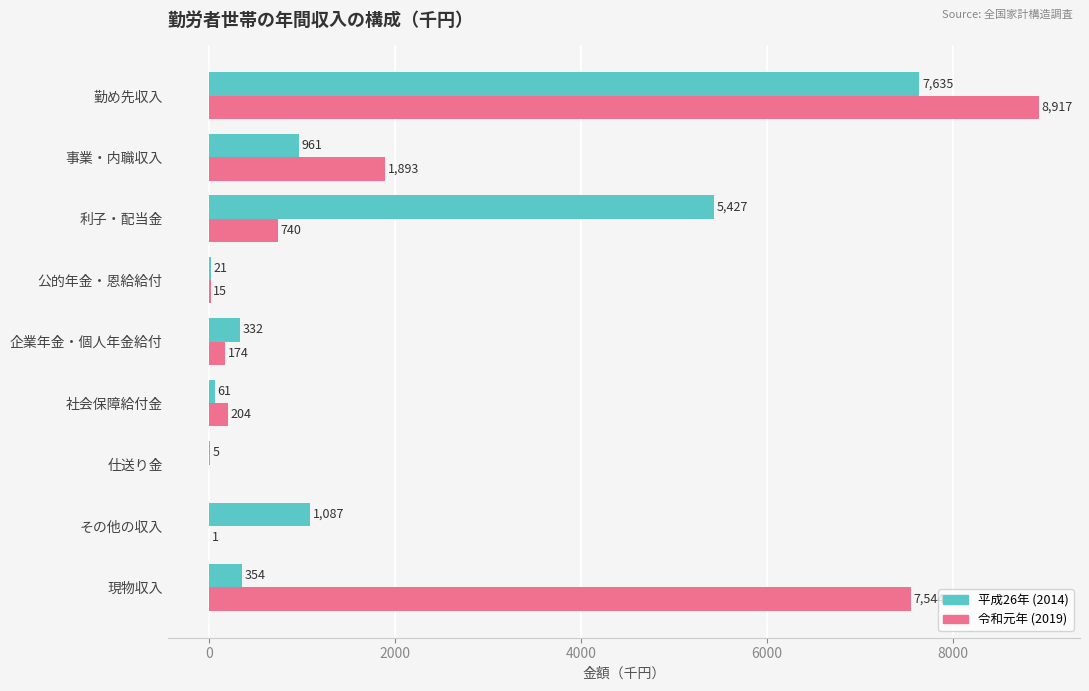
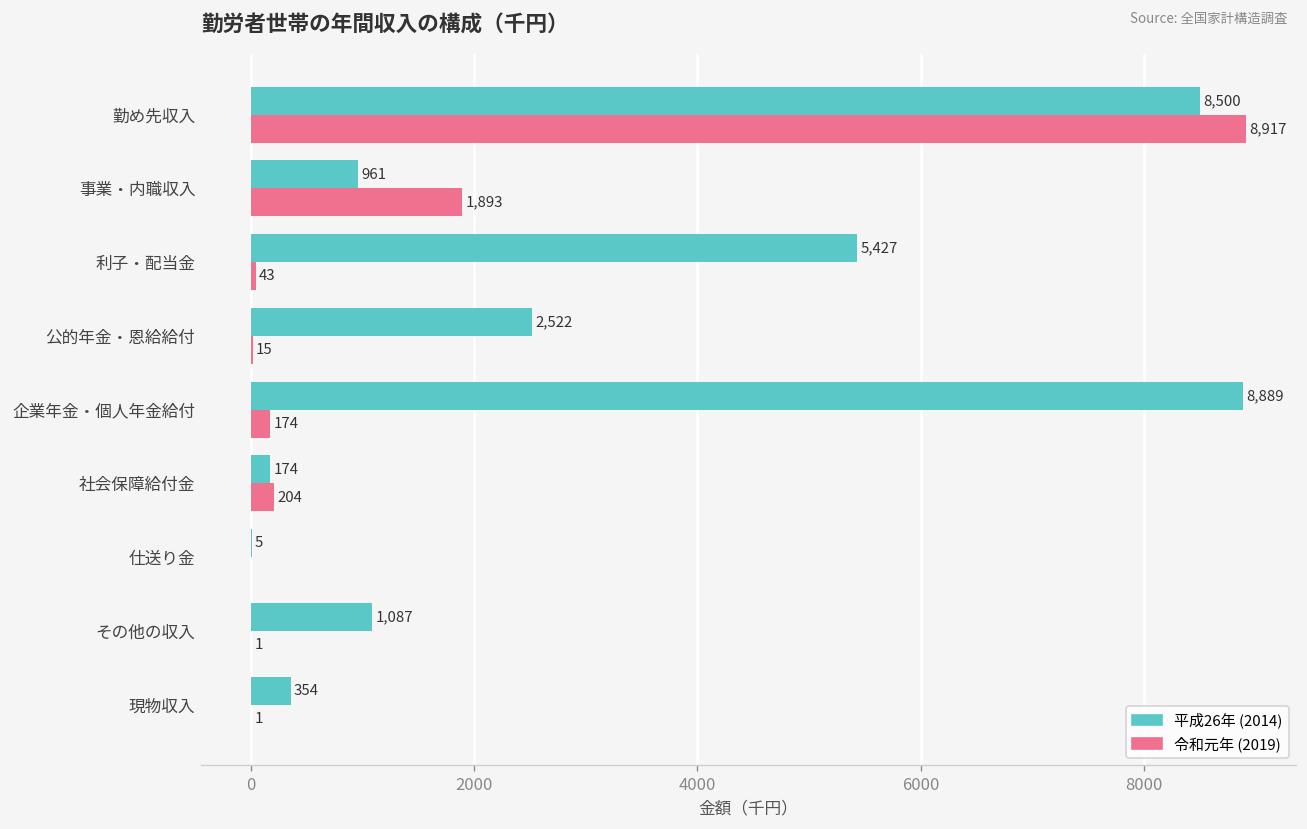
平成26年 (2014), 勤め先収入: 7,635 -> 8,500
令和元年 (2019), 利子・配当金: 740 -> 43
平成26年 (2014), 公的年金・恩給給付: 21 -> 2,522
平成26年 (2014), 企業年金・個人年金給付: 332 -> 8,889
平成26年 (2014), 社会保障給付金: 61 -> 174
令和元年 (2019), 現物収入: 7500 -> 0
